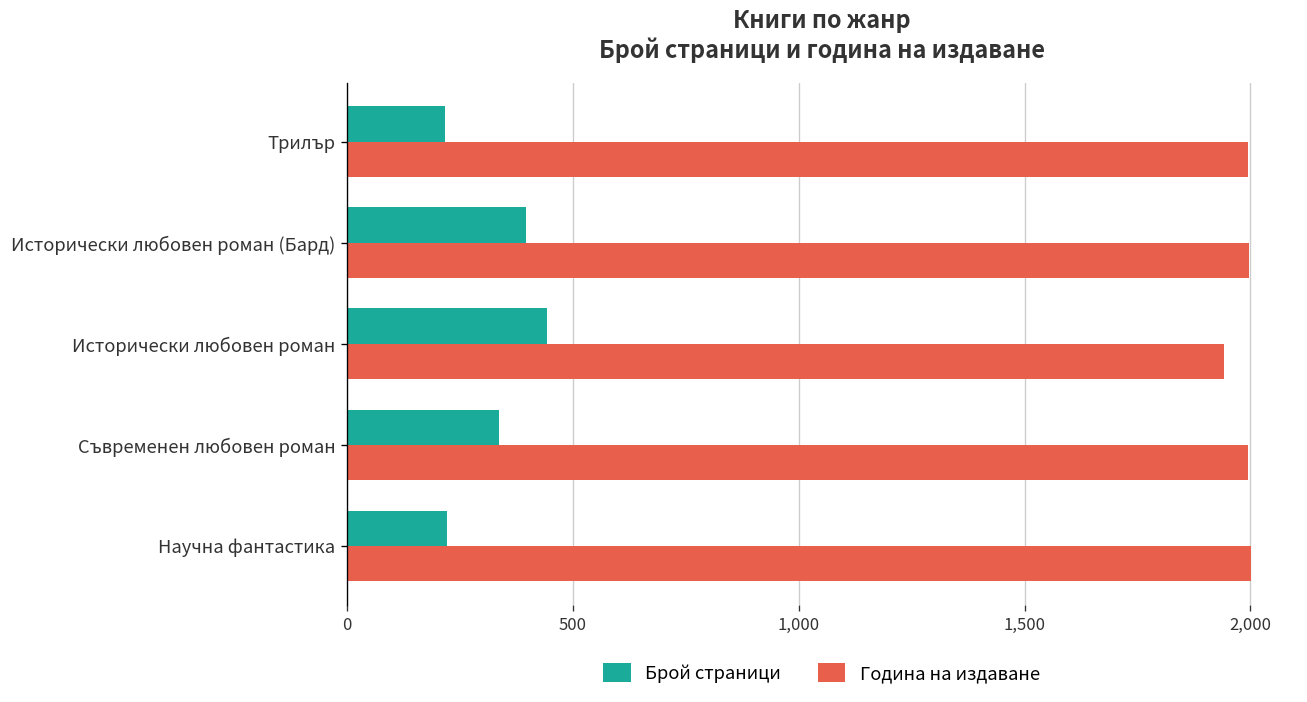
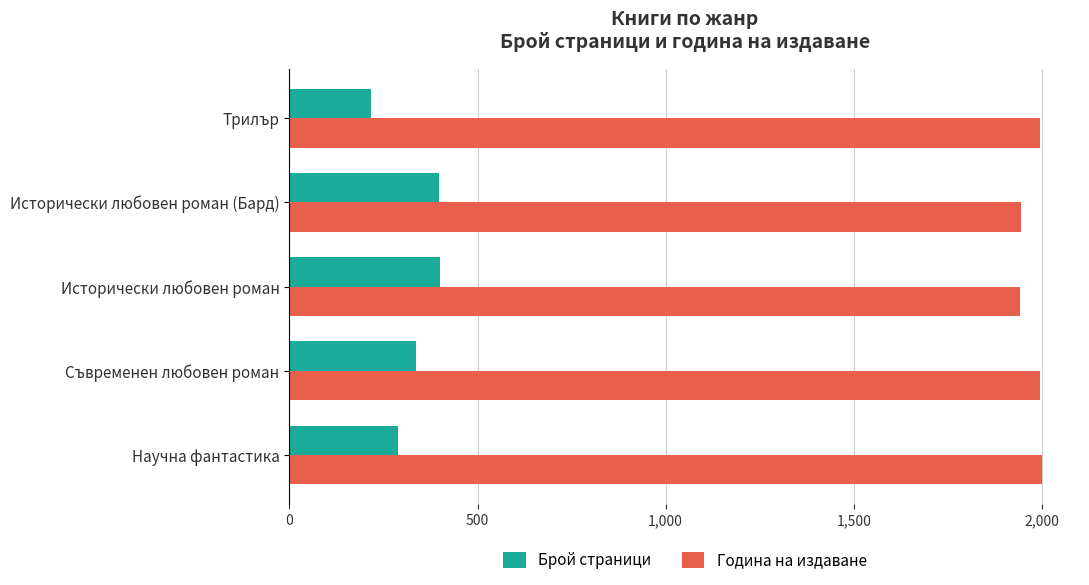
Година на издаване, Исторически любовен роман (Бард): 2,000 -> 1,950
Брой страници, Исторически любовен роман: 440 -> 400
Брой страници, Научна фантастика: 220 -> 290
